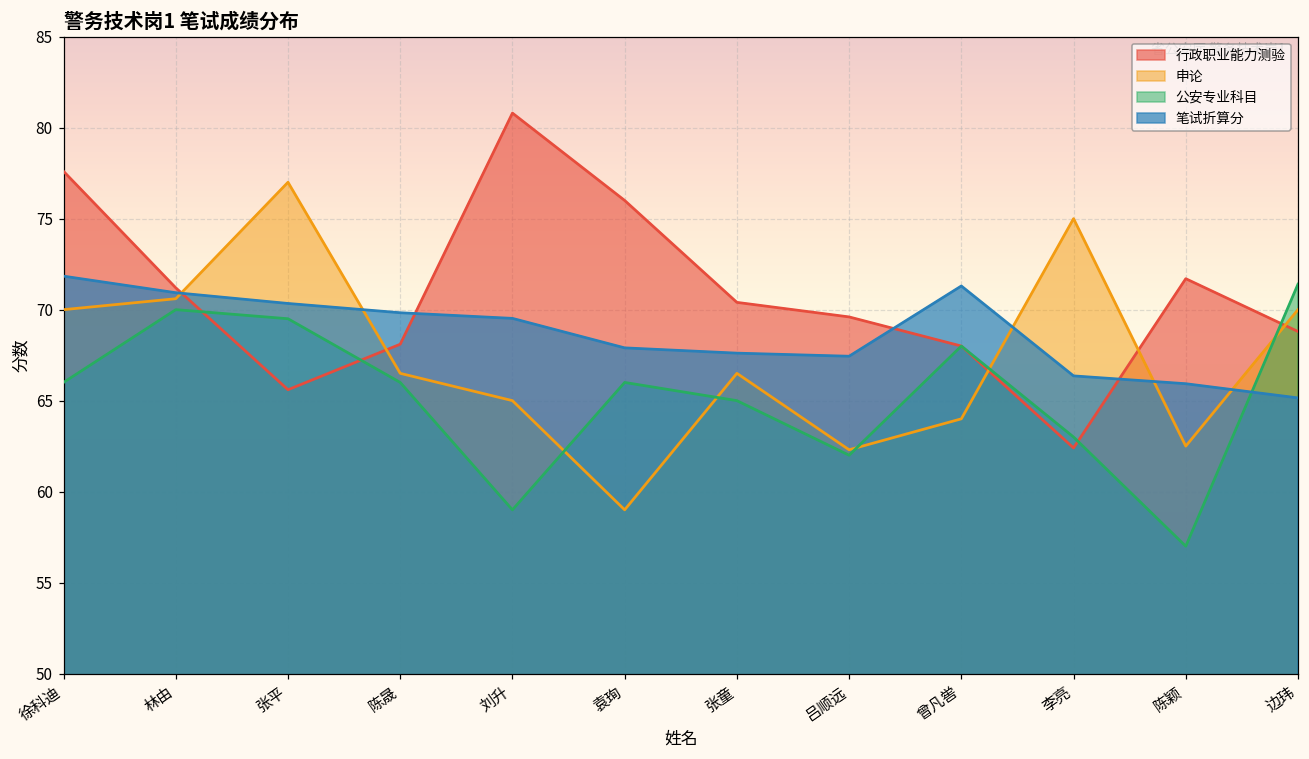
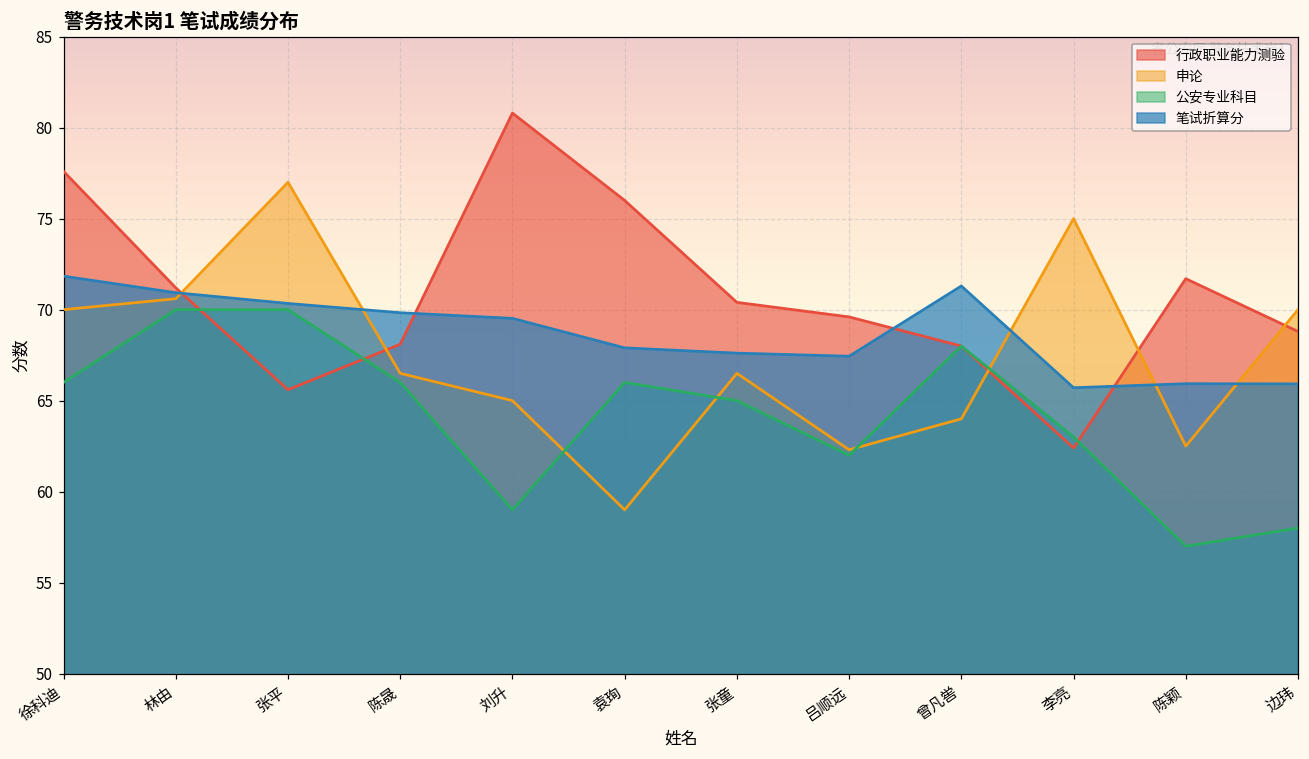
公安专业科目, 张平: 69.5 -> 70.0
笔试折算分, 李亮: 66.4 -> 65.7
公安专业科目, 边玮: 71.4 -> 58.0
笔试折算分, 边玮: 65.2 -> 65.9
